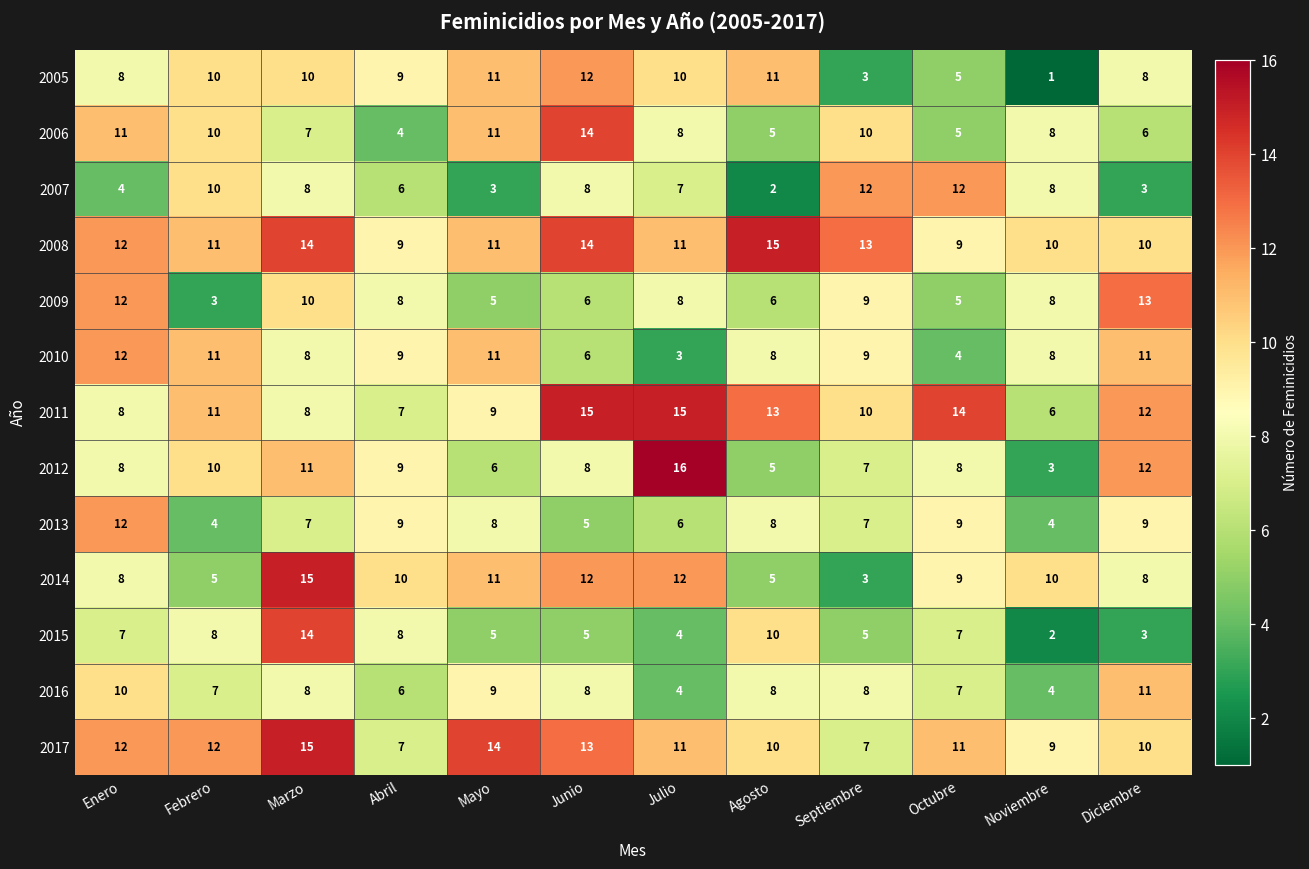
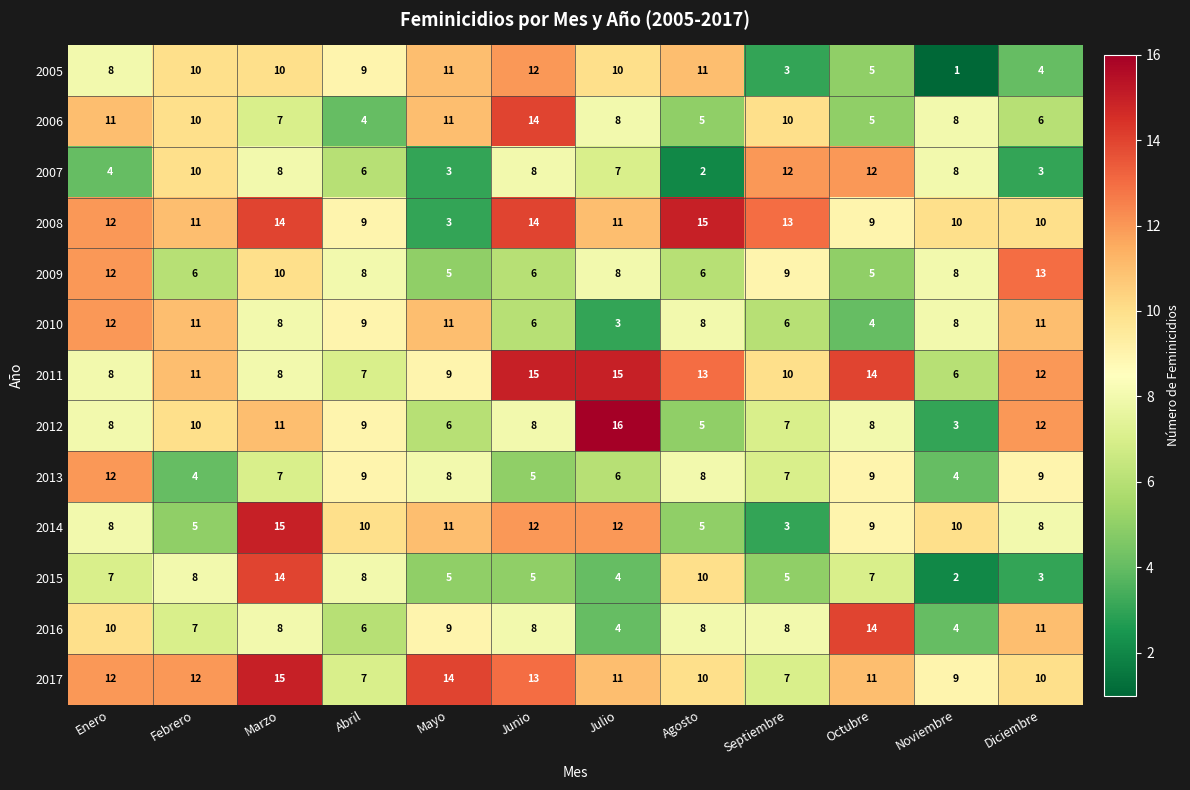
2005, Diciembre: 8 -> 4
2008, Mayo: 11 -> 3
2009, Febrero: 3 -> 6
2010, Septiembre: 9 -> 6
2016, Octubre: 7 -> 14
